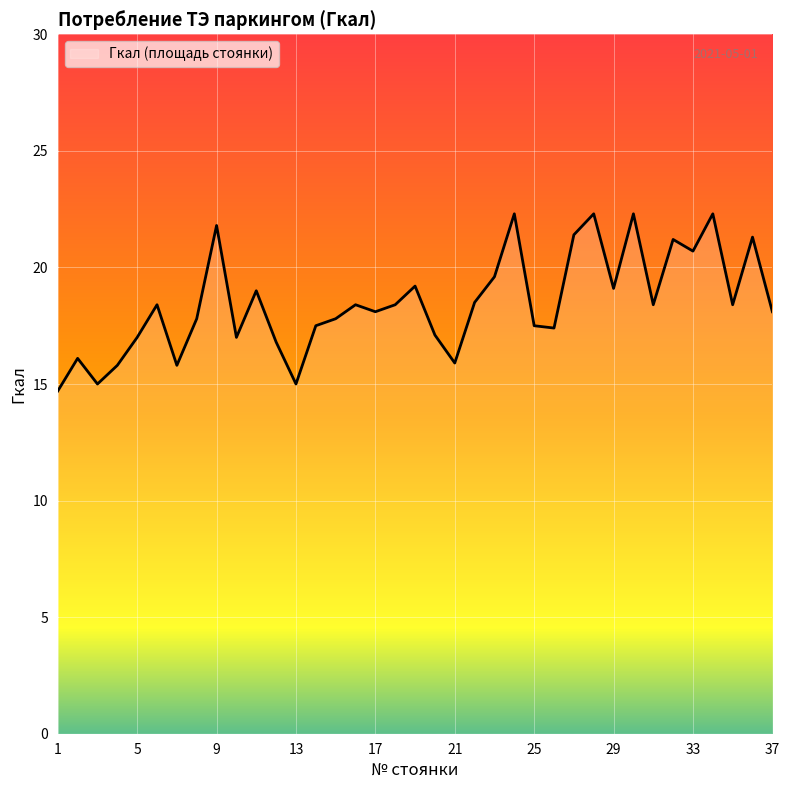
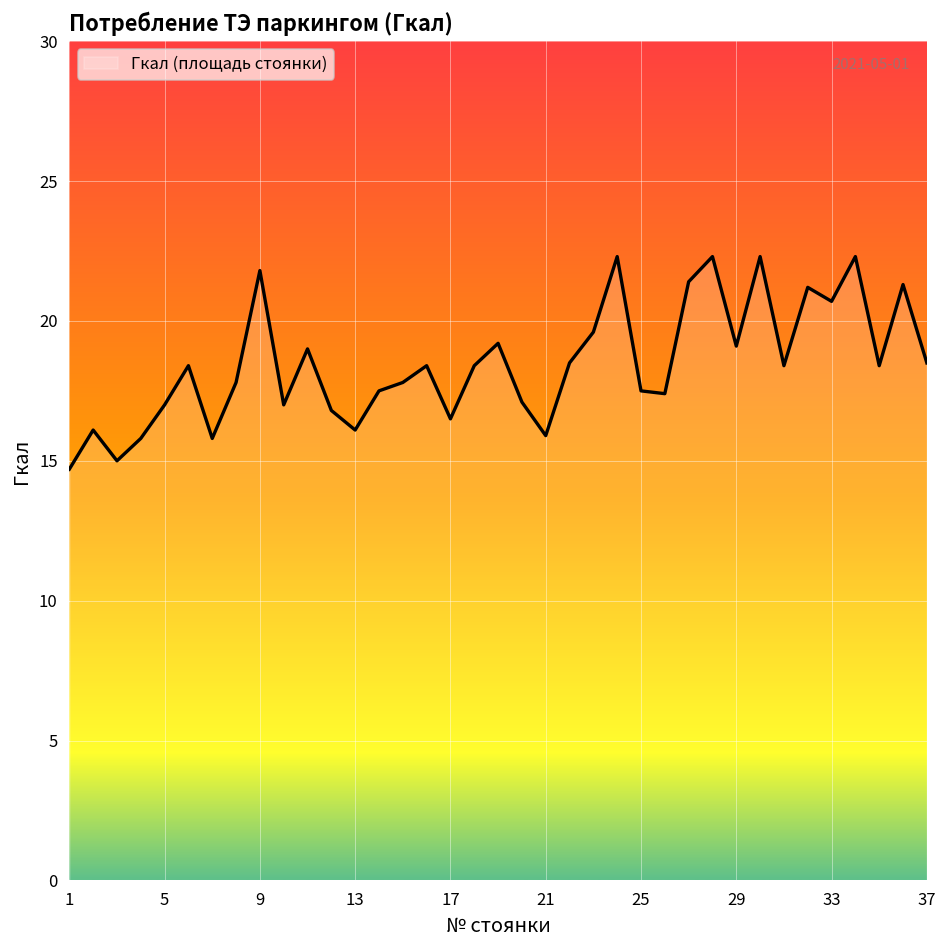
13: 15.0 -> 16.1
17: 18.1 -> 16.5
37: 18.1 -> 18.5
